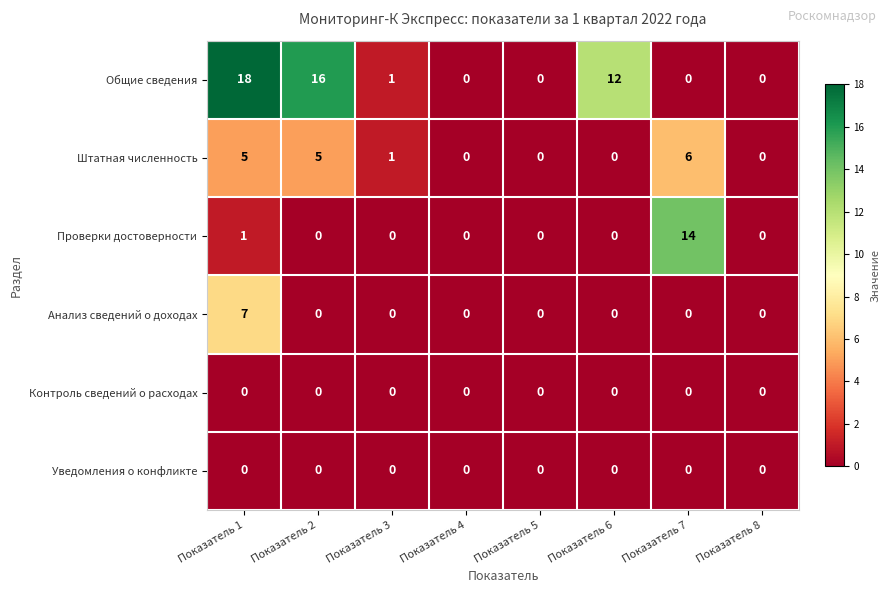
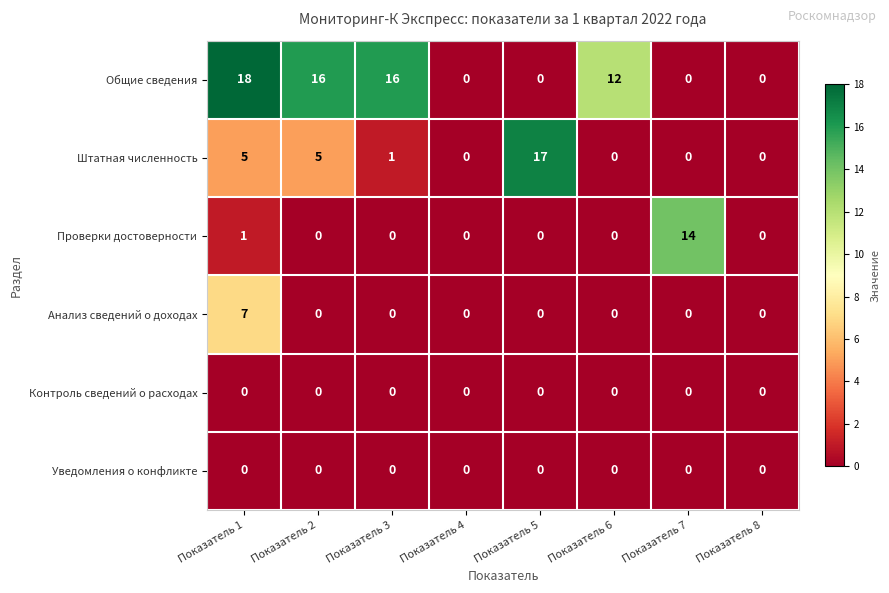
Общие сведения, Показатель 3: 1 -> 16
Штатная численность, Показатель 5: 0 -> 17
Штатная численность, Показатель 7: 6 -> 0
